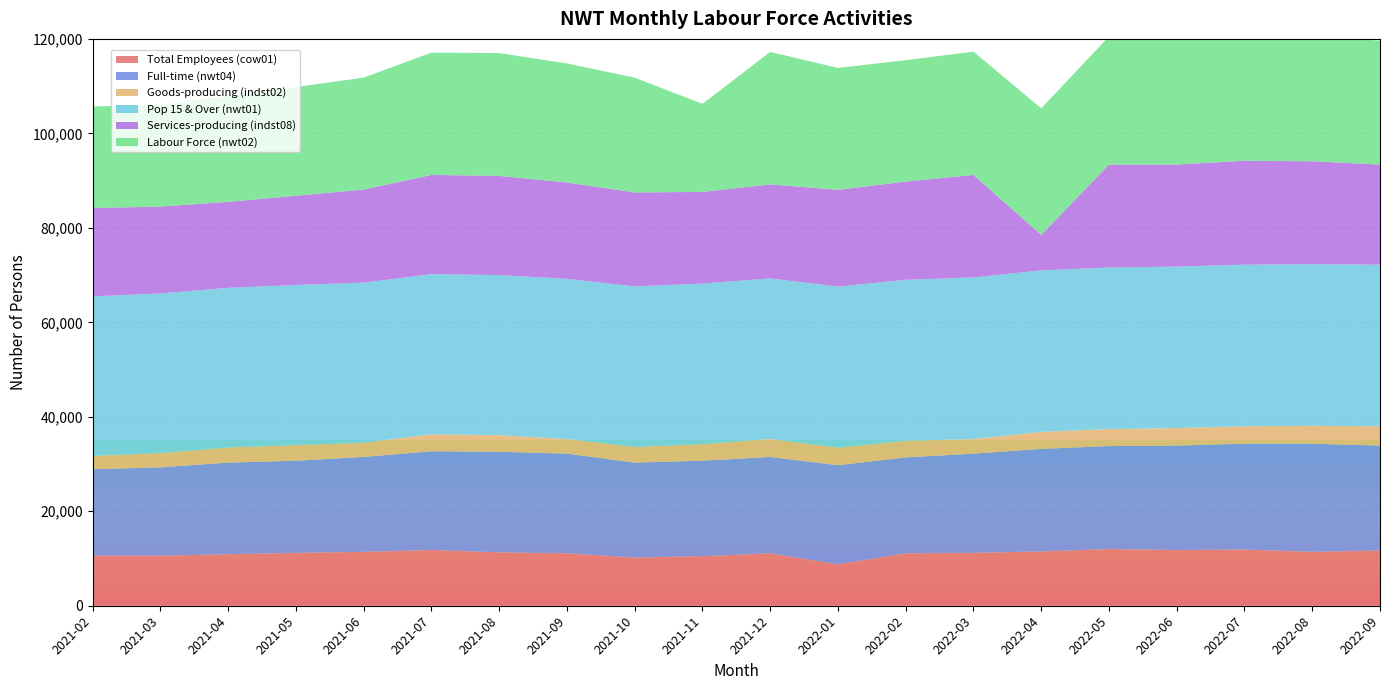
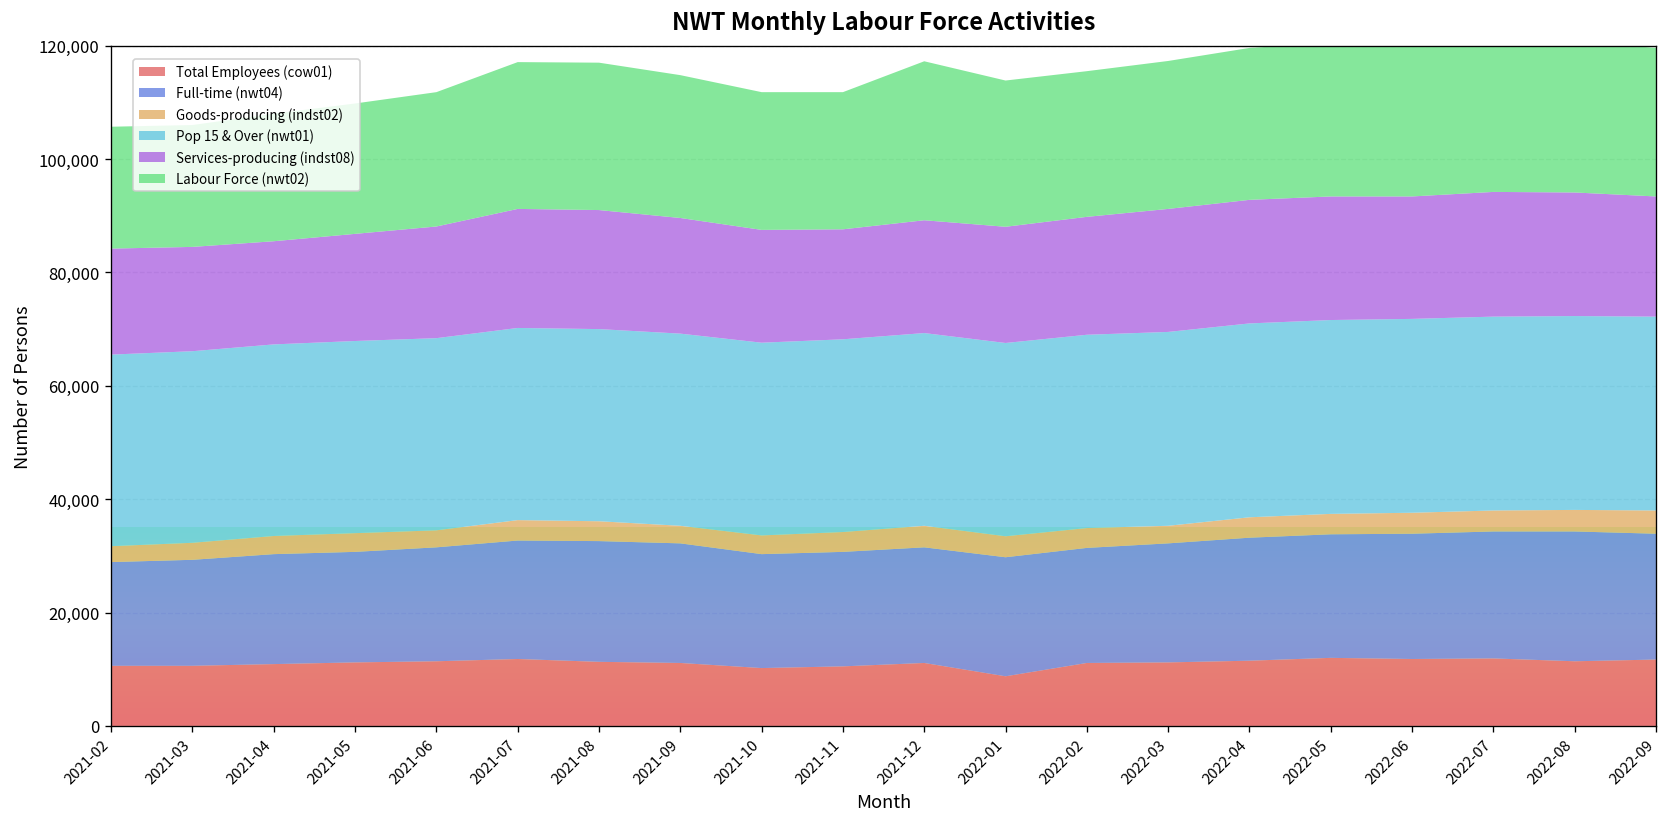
Labour Force (nwt02), 2021-11: 19,000 -> 24,000
Services-producing (indst08), 2022-04: 8,000 -> 22,000
